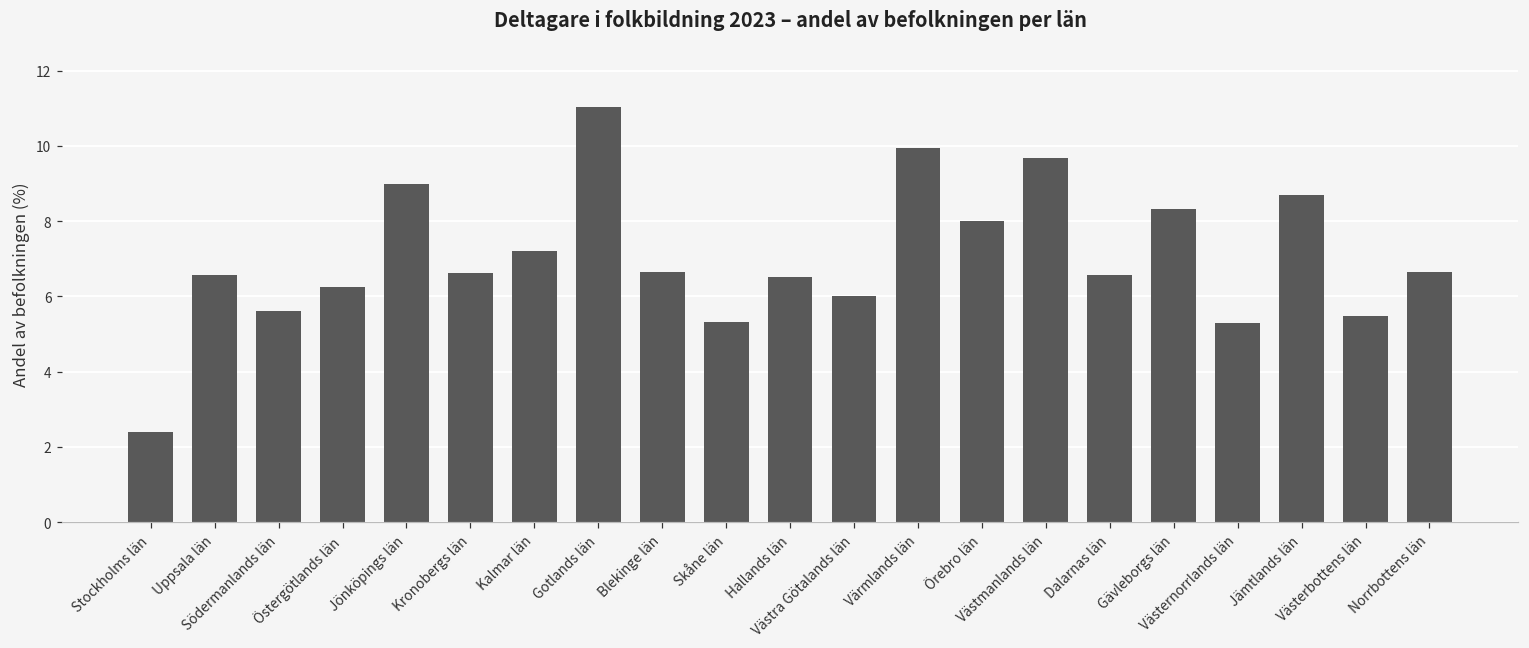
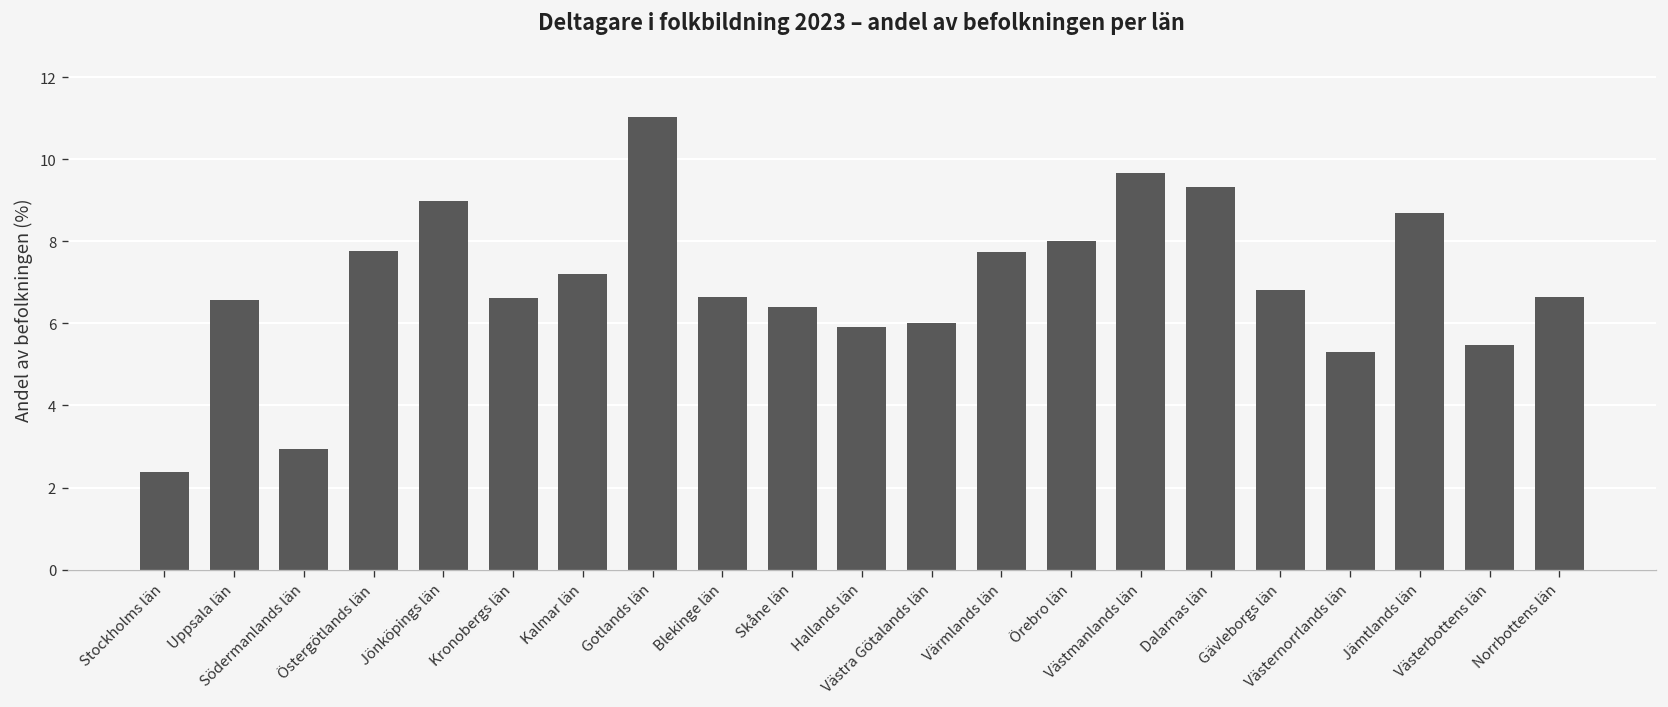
Södermanlands län: 5.6 -> 3.0
Östergötlands län: 6.2 -> 7.8
Skåne län: 5.3 -> 6.4
Hallands län: 6.5 -> 5.9
Värmlands län: 9.9 -> 7.7
Dalarnas län: 6.6 -> 9.3
Gävleborgs län: 8.3 -> 6.8
